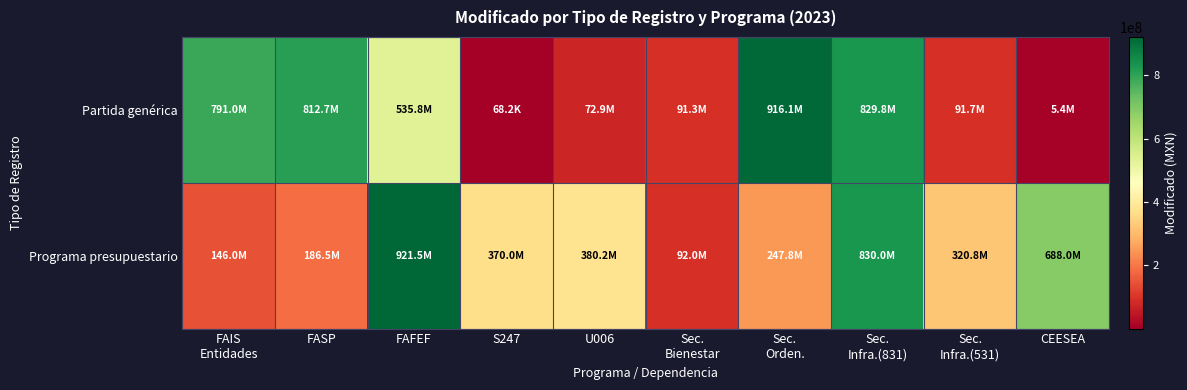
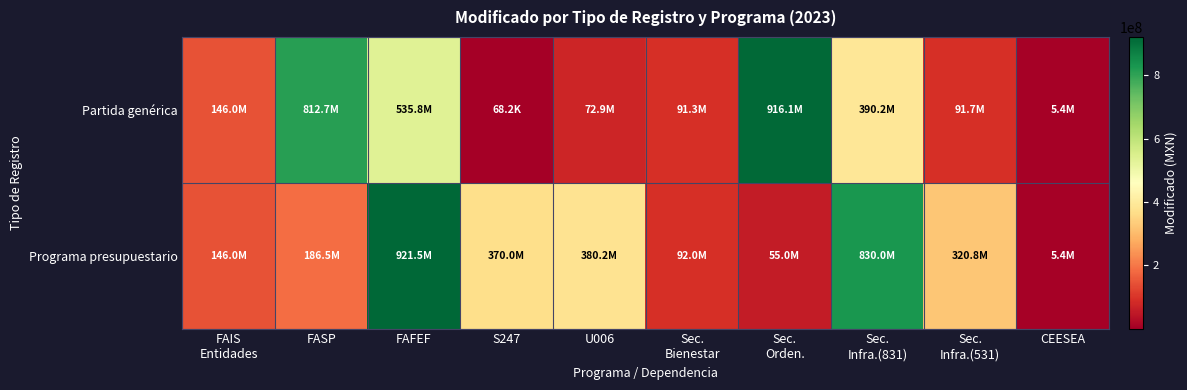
Partida genérica, FAIS Entidades: 791.0M -> 146.0M
Partida genérica, Sec. Infra.(831): 829.8M -> 390.2M
Programa presupuestario, Sec. Orden.: 247.8M -> 55.0M
Programa presupuestario, CEESEA: 688.0M -> 5.4M
